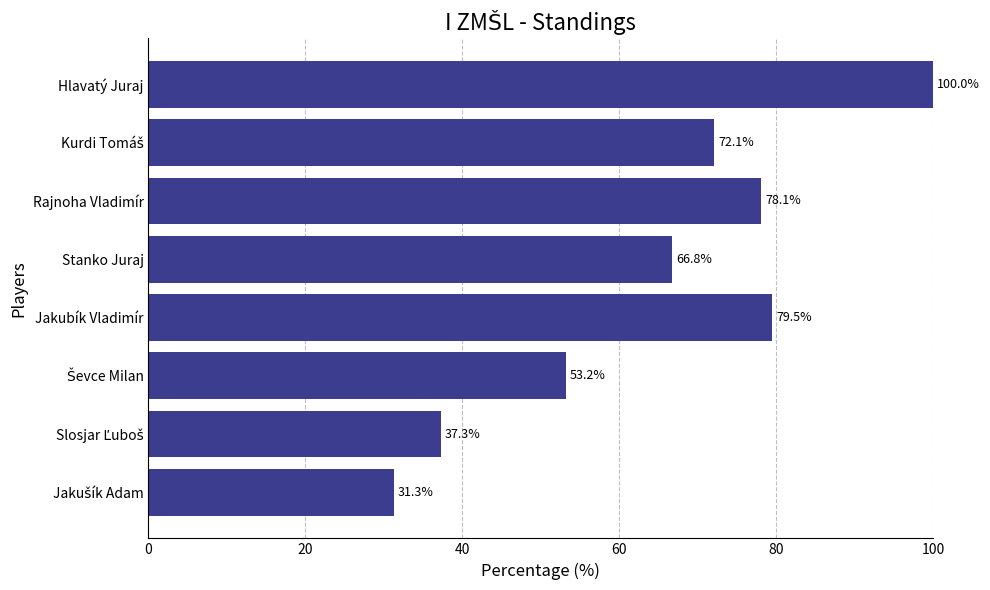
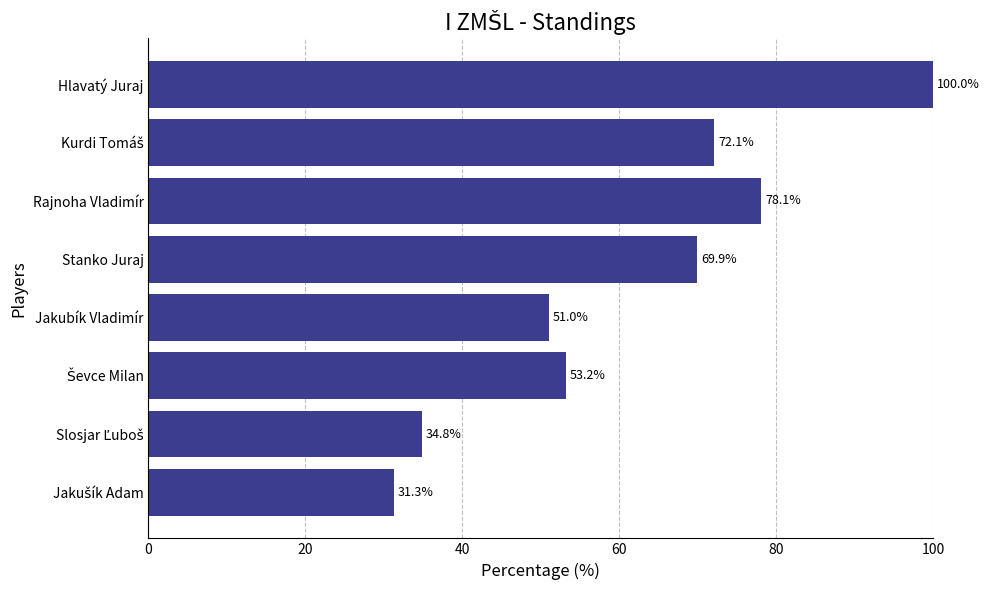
Stanko Juraj: 66.8% -> 69.9%
Jakubík Vladimír: 79.5% -> 51.0%
Slosjar Ľuboš: 37.3% -> 34.8%
